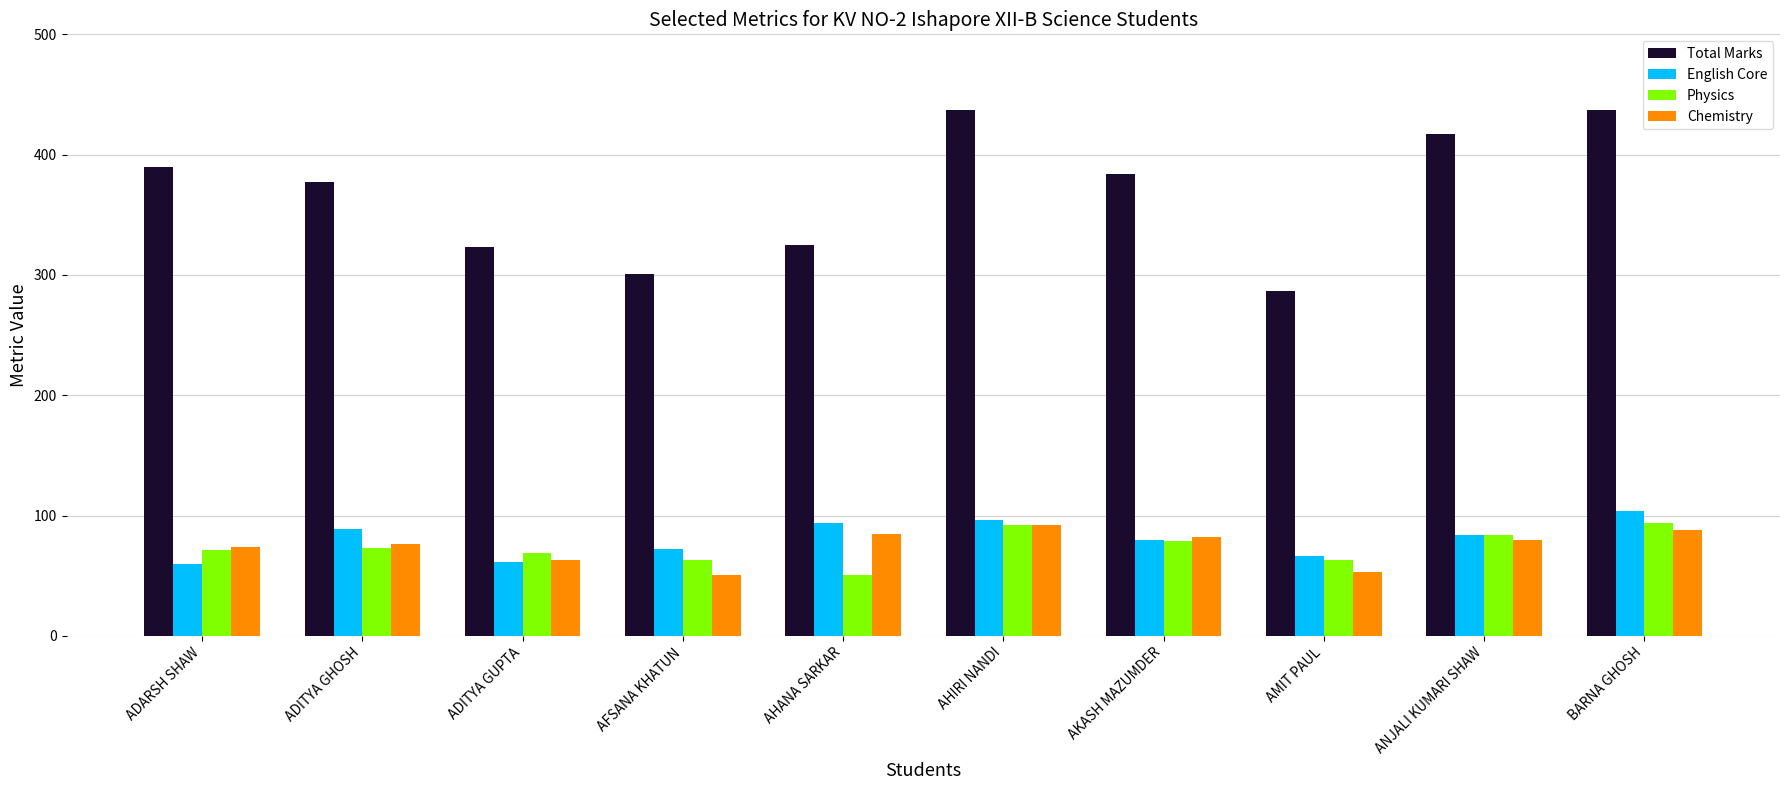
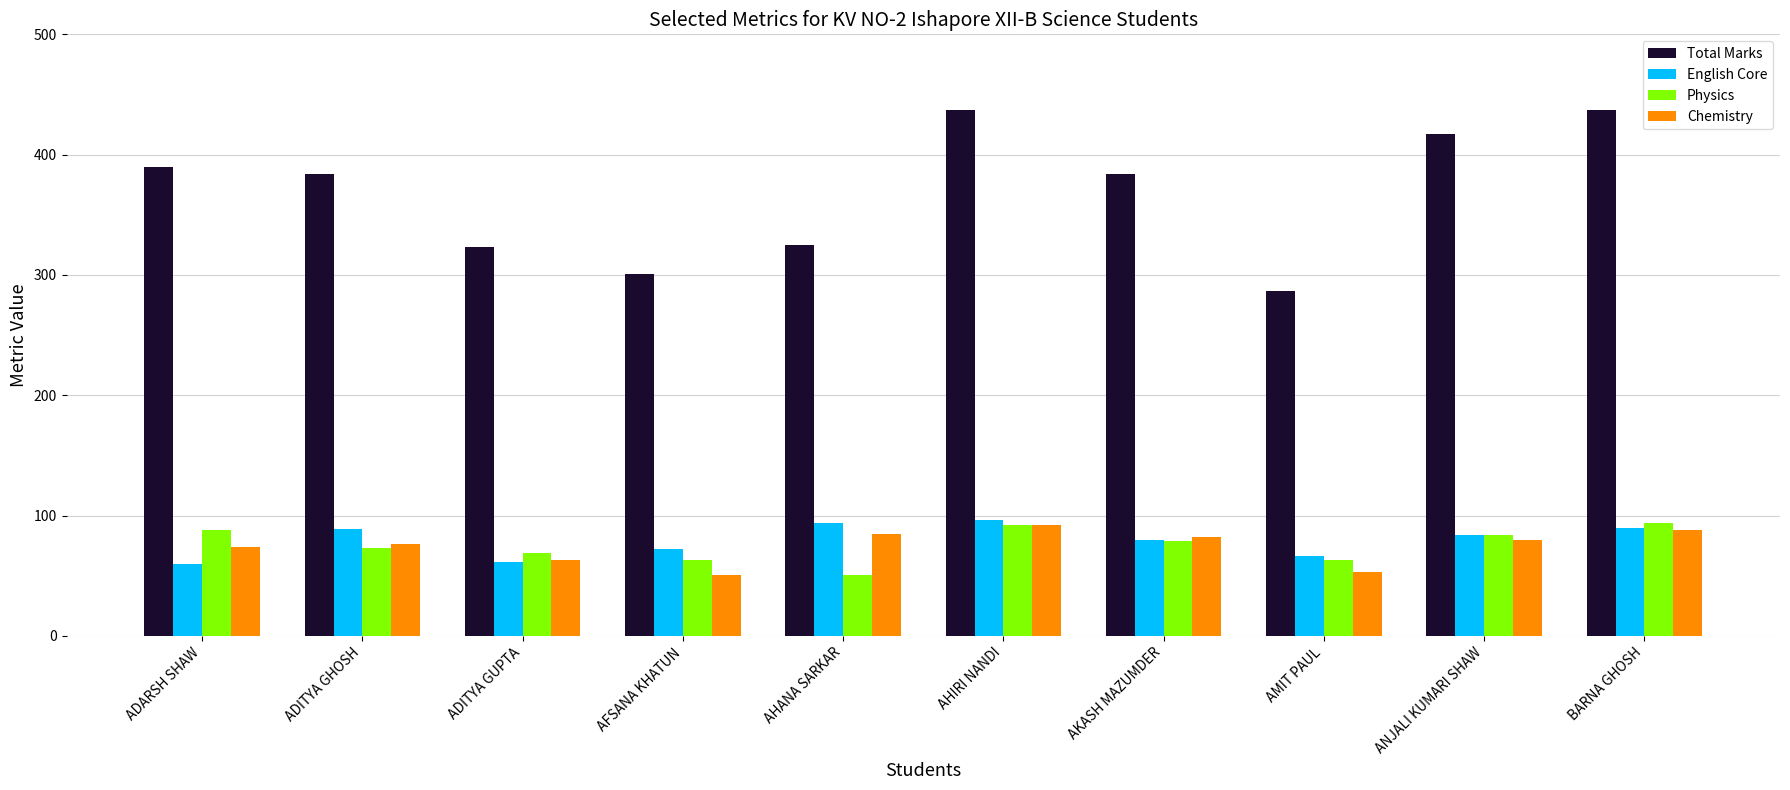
Physics, ADARSH SHAW: 71 -> 88
Total Marks, ADITYA GHOSH: 377 -> 384
English Core, BARNA GHOSH: 104 -> 90
